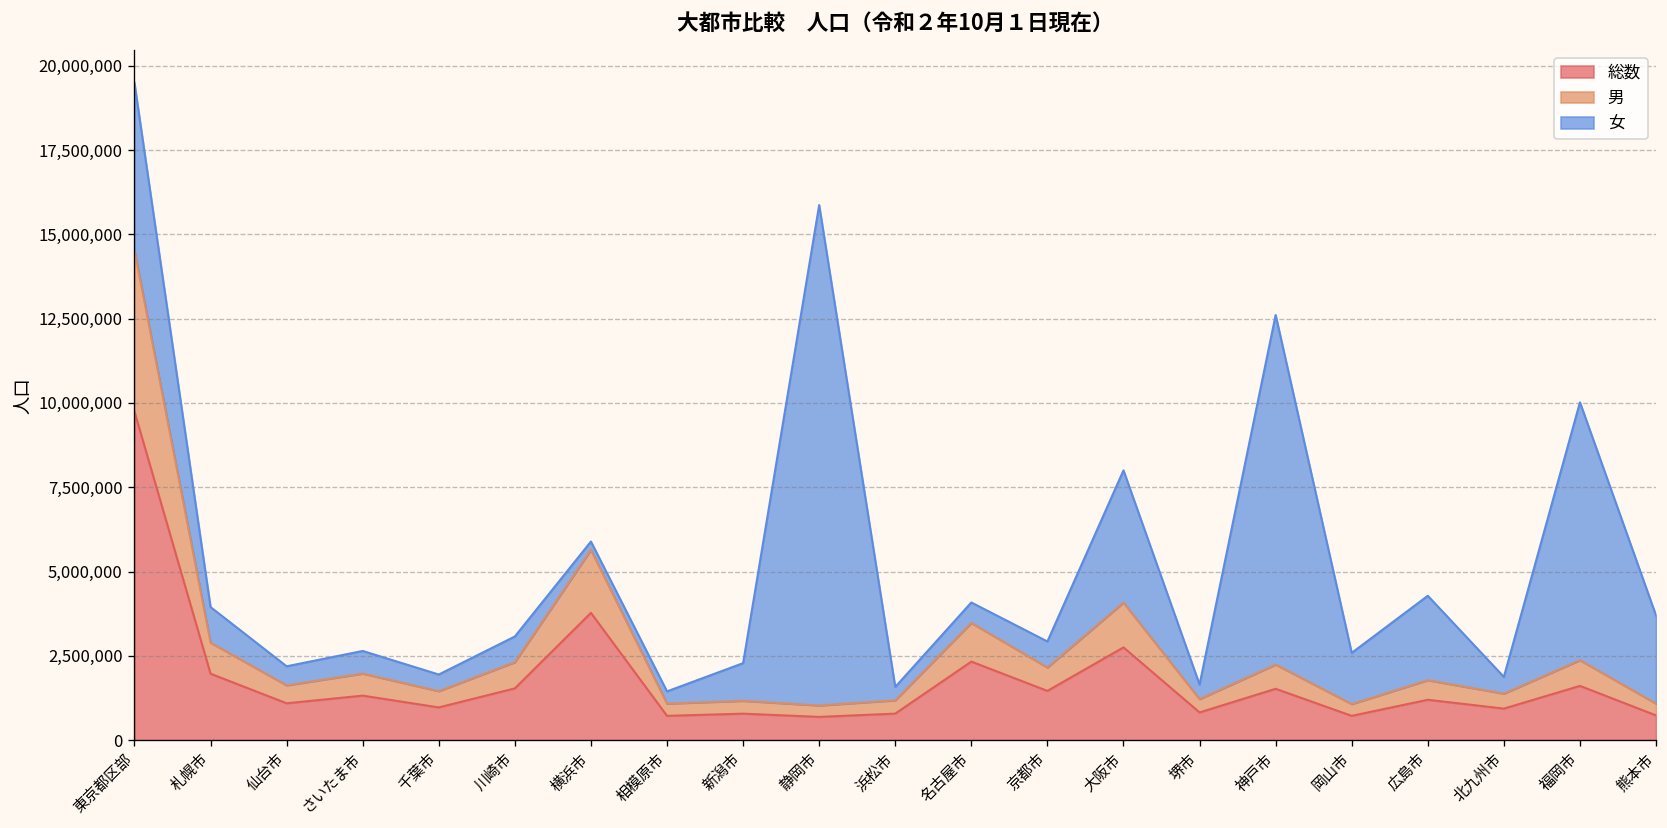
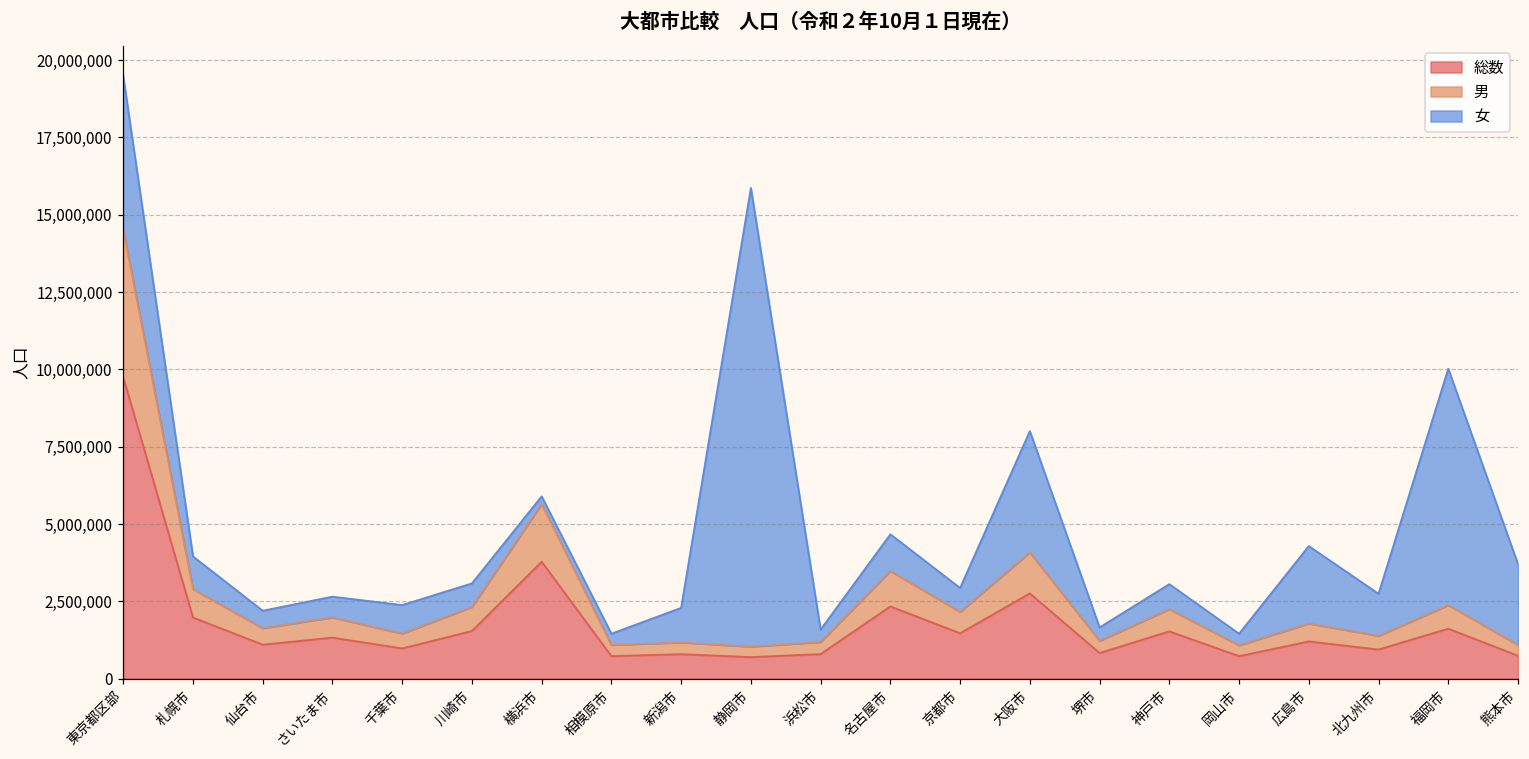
女, 千葉市: 500,000 -> 900,000
女, 名古屋市: 600,000 -> 1,200,000
女, 神戸市: 10,400,000 -> 800,000
女, 岡山市: 1,500,000 -> 400,000
女, 北九州市: 500,000 -> 1,400,000
